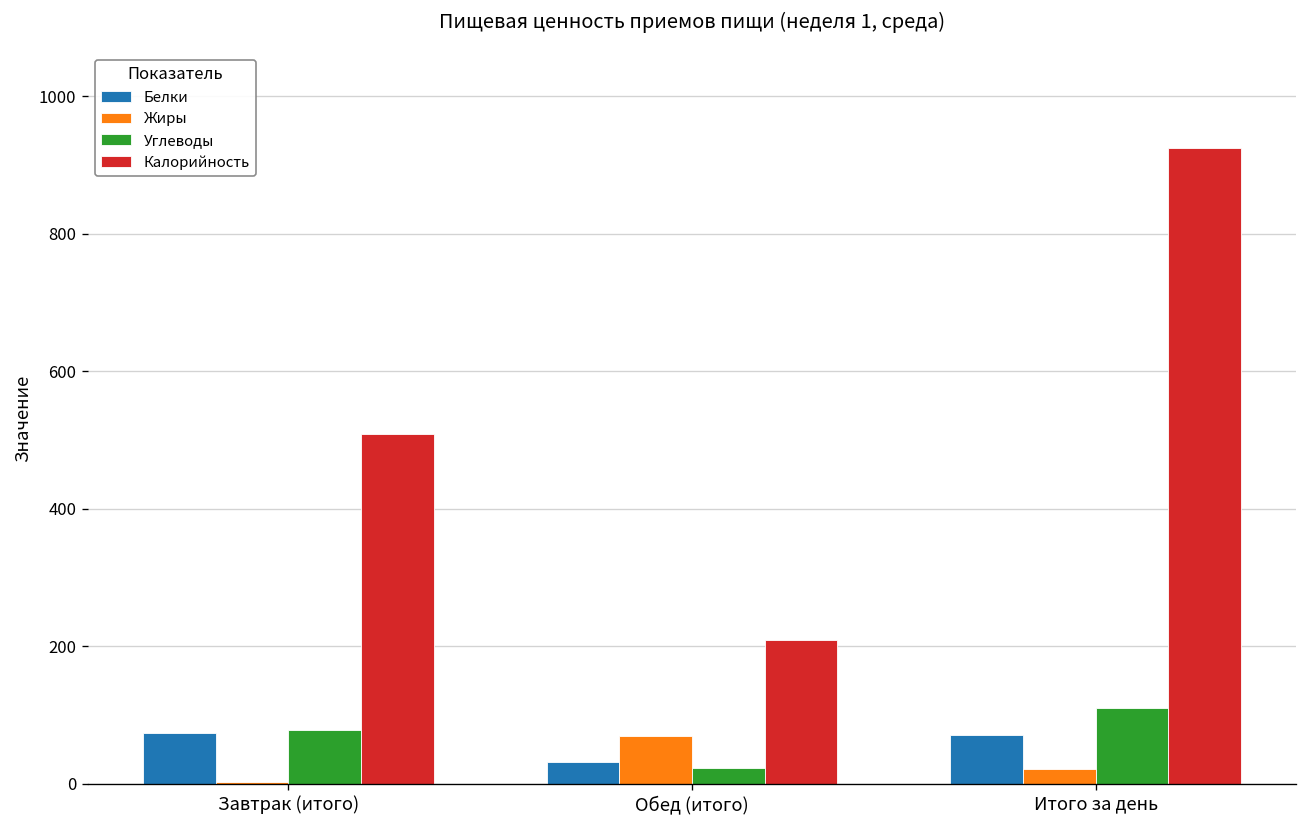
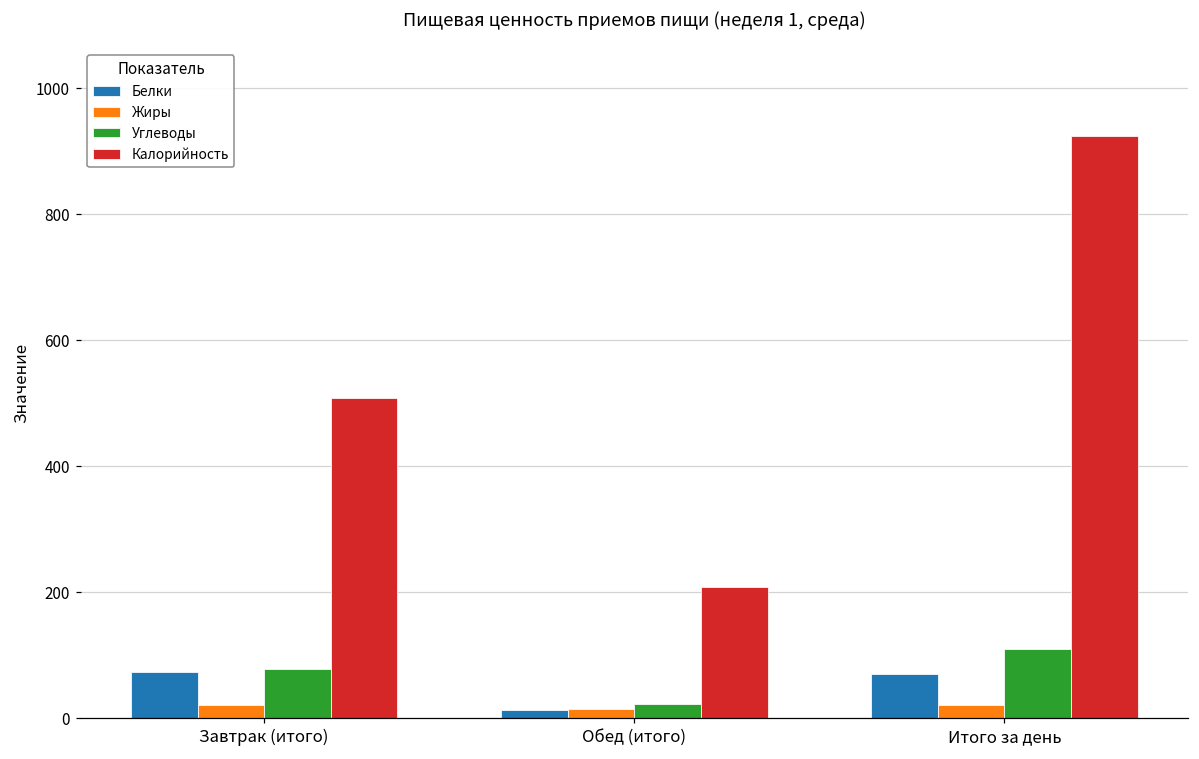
Жиры, Завтрак (итого): 0 -> 20
Белки, Обед (итого): 30 -> 10
Жиры, Обед (итого): 70 -> 20
